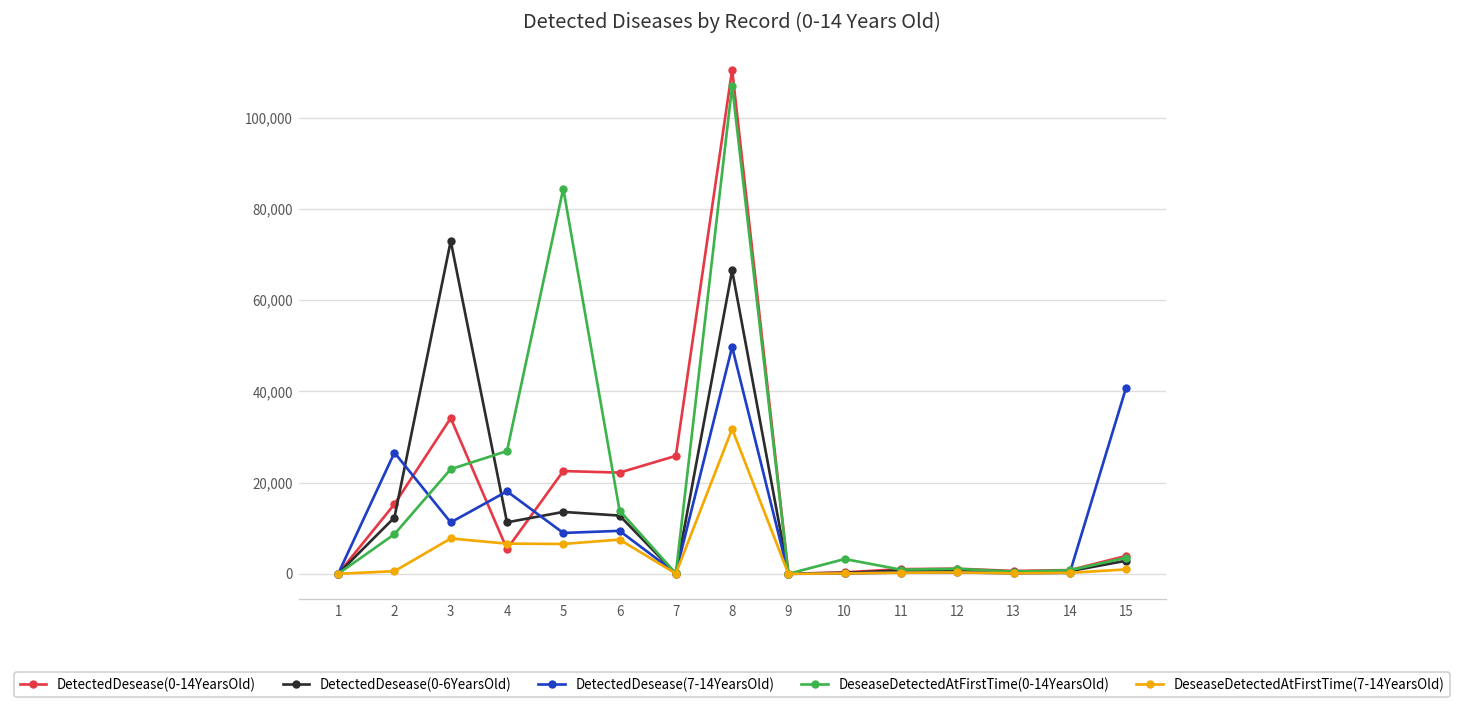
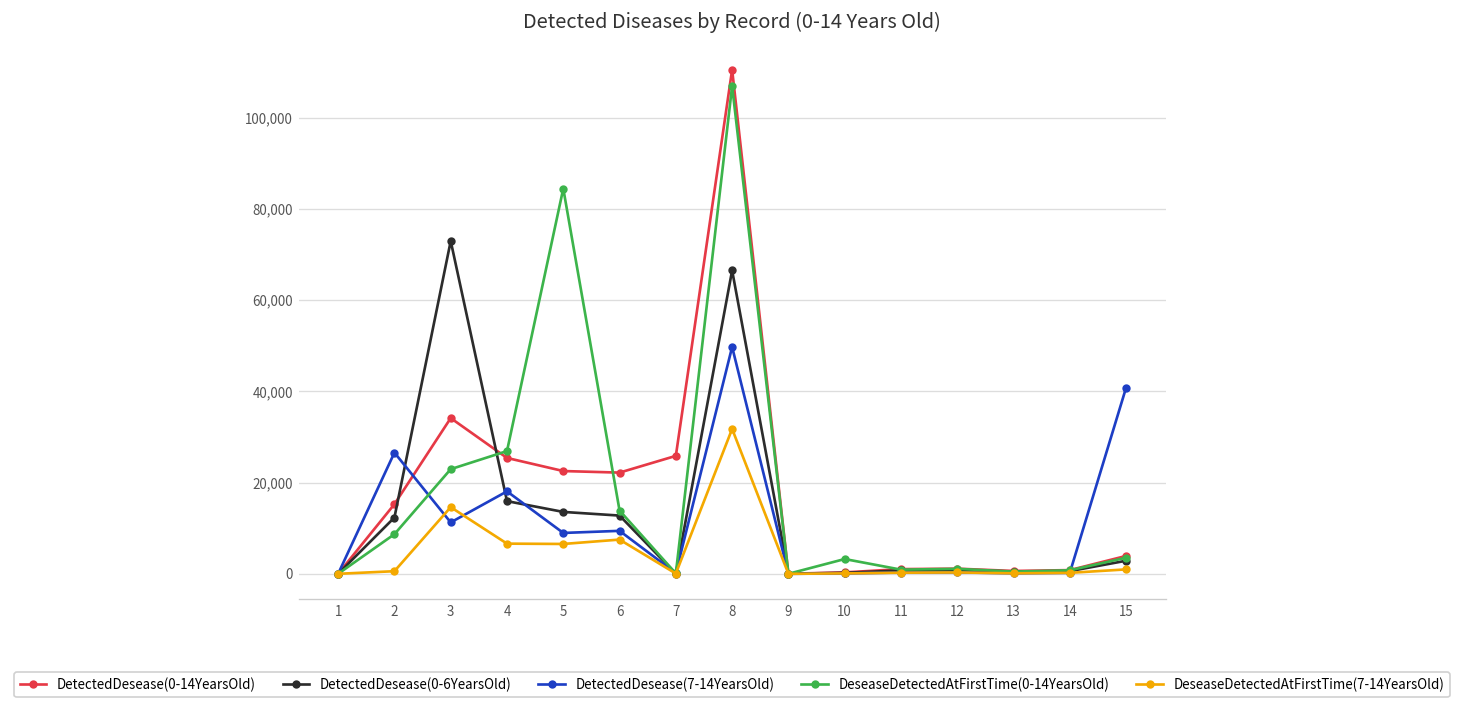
DeseaseDetectedAtFirstTime(7-14YearsOld), 3: 8,000 -> 15,000
DetectedDesease(0-14YearsOld), 4: 5,000 -> 25,000
DetectedDesease(0-6YearsOld), 4: 11,000 -> 16,000
